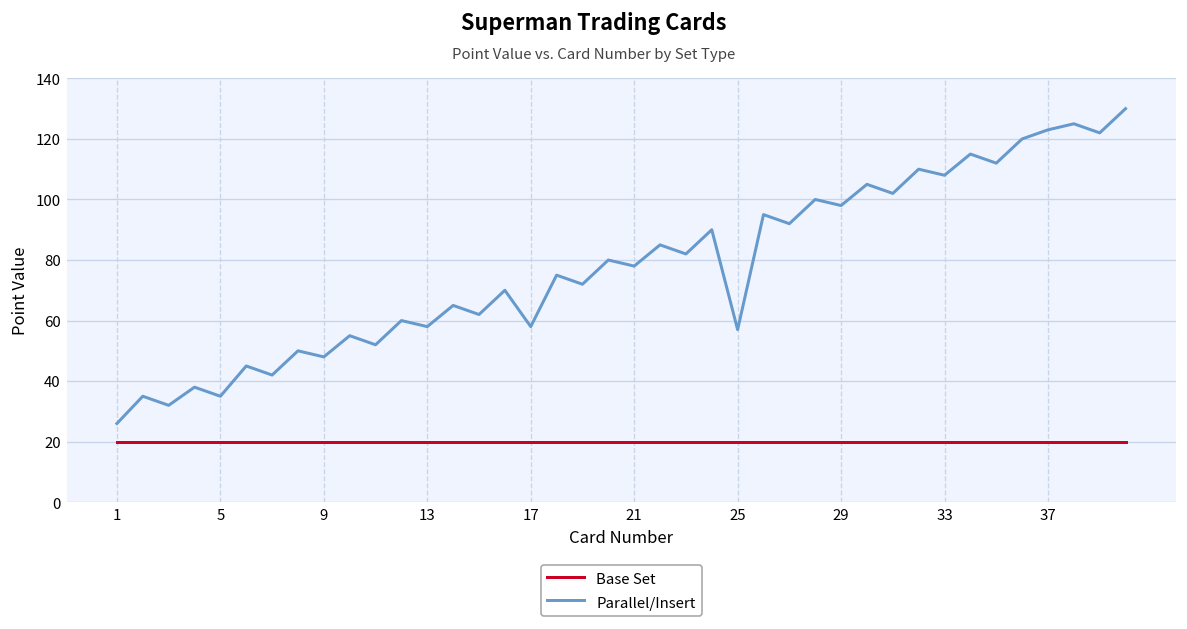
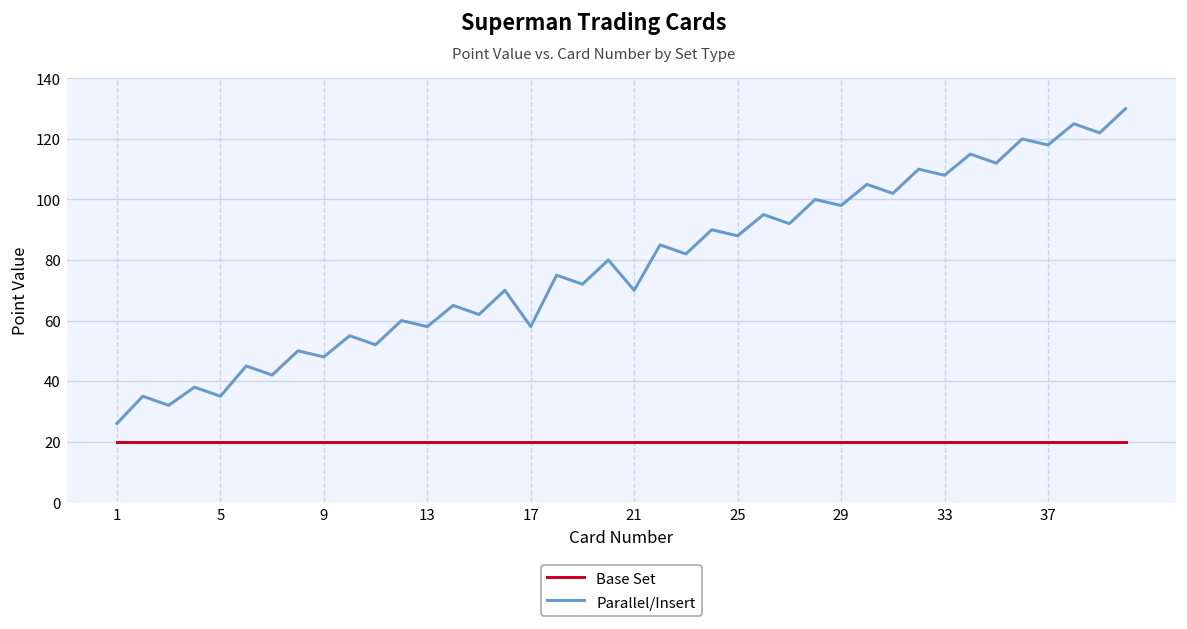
Parallel/Insert, 21: 78 -> 70
Parallel/Insert, 25: 57 -> 88
Parallel/Insert, 37: 123 -> 118
